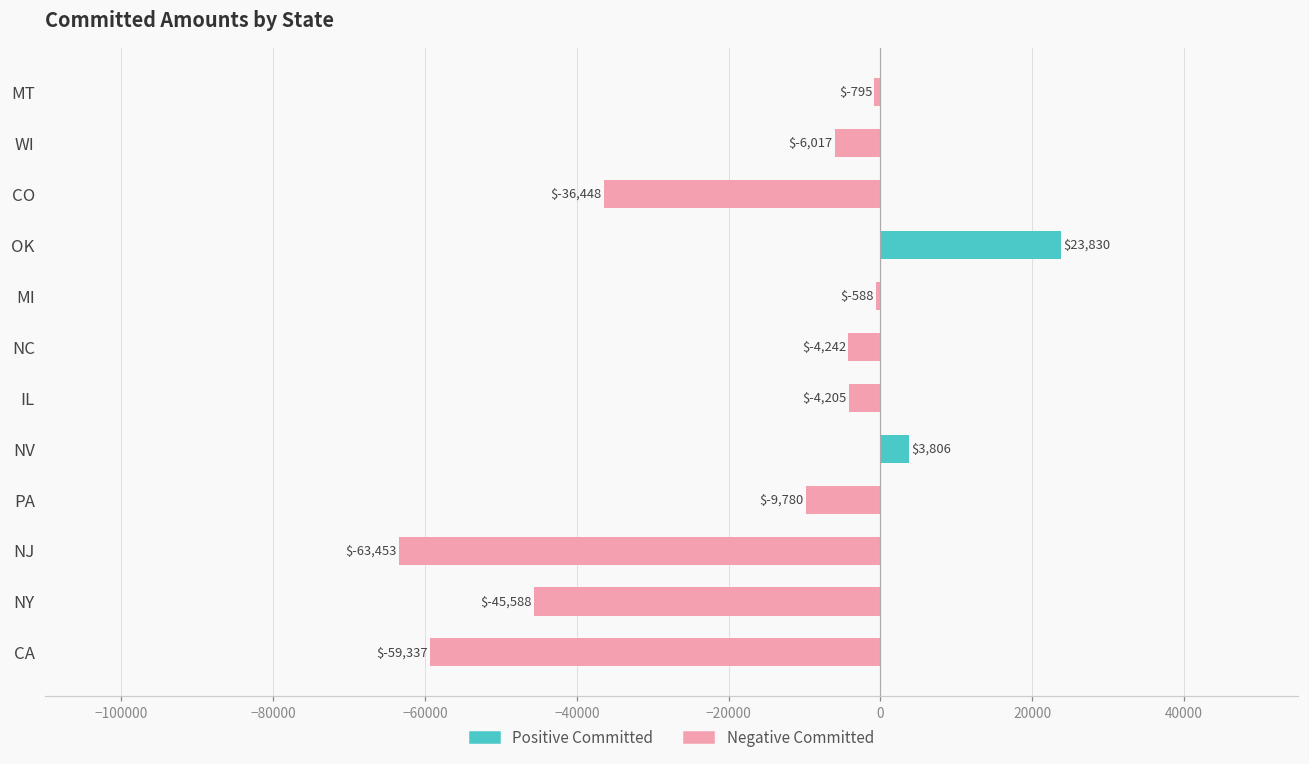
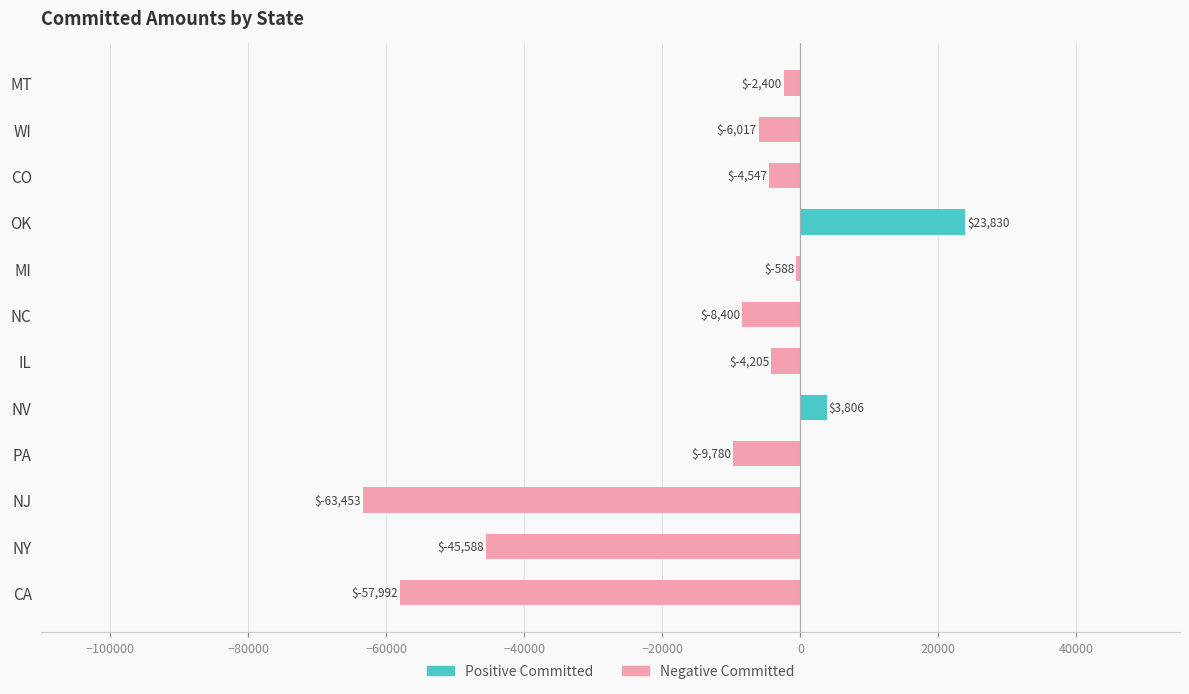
Negative Committed, MT: $-795 -> $-2,400
Negative Committed, CO: $-36,448 -> $-4,547
Negative Committed, NC: $-4,242 -> $-8,400
Negative Committed, CA: $-59,337 -> $-57,992
